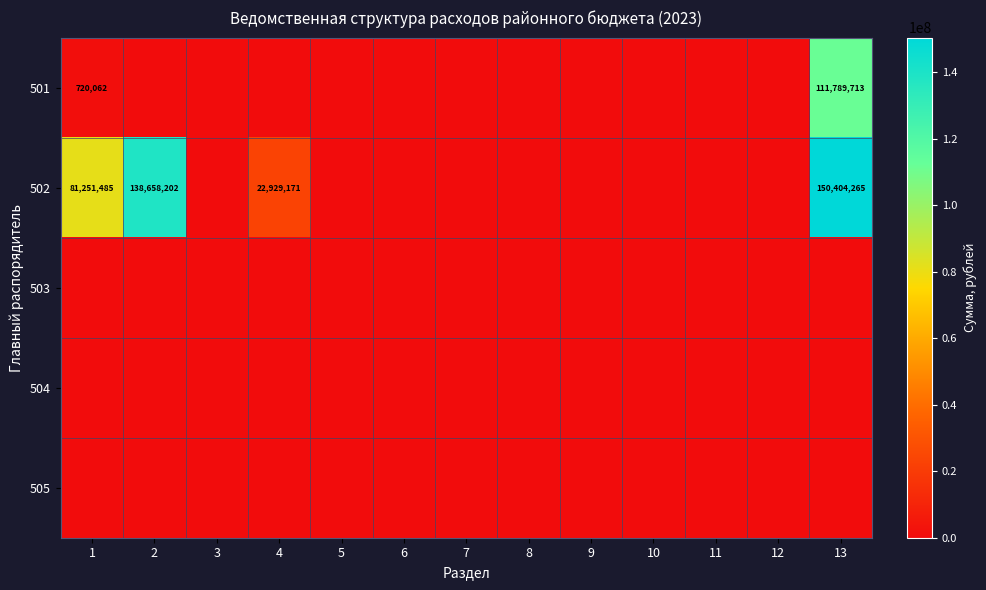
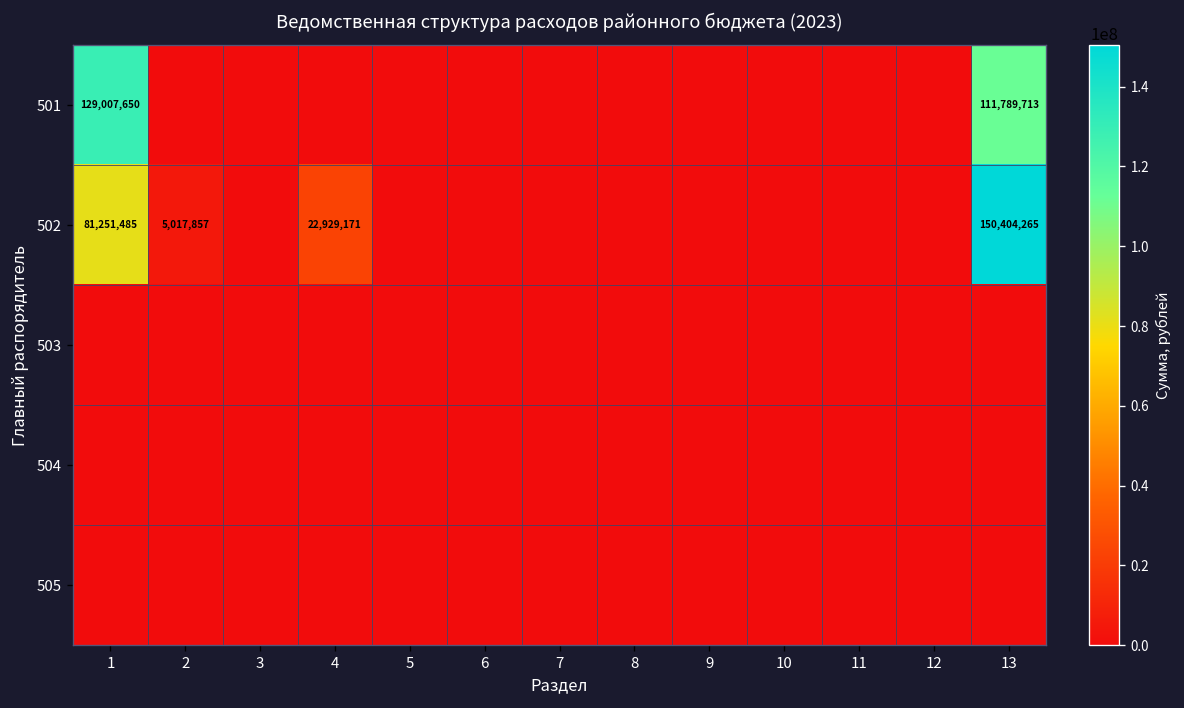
501, 1: 720,062 -> 129,007,650
502, 2: 138,658,202 -> 5,017,857
